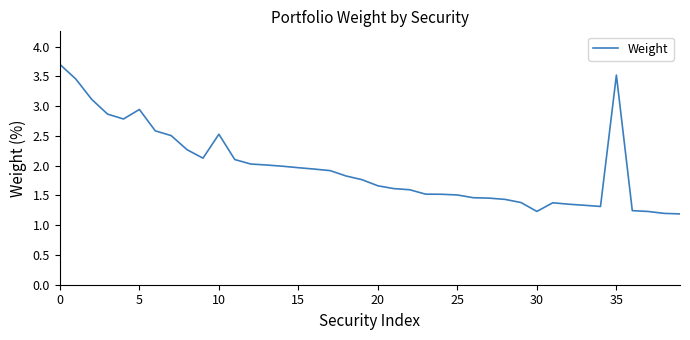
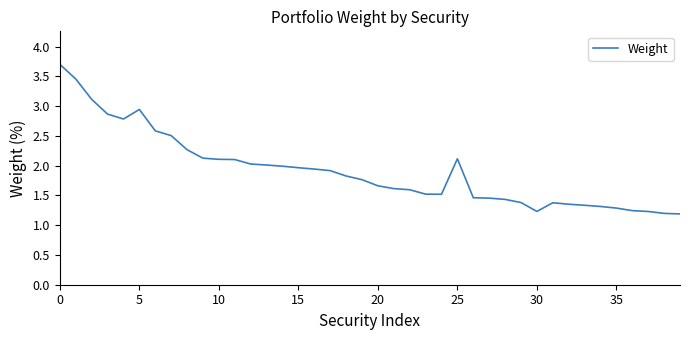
10: 2.5 -> 2.1
25: 1.5 -> 2.1
35: 3.5 -> 1.3
